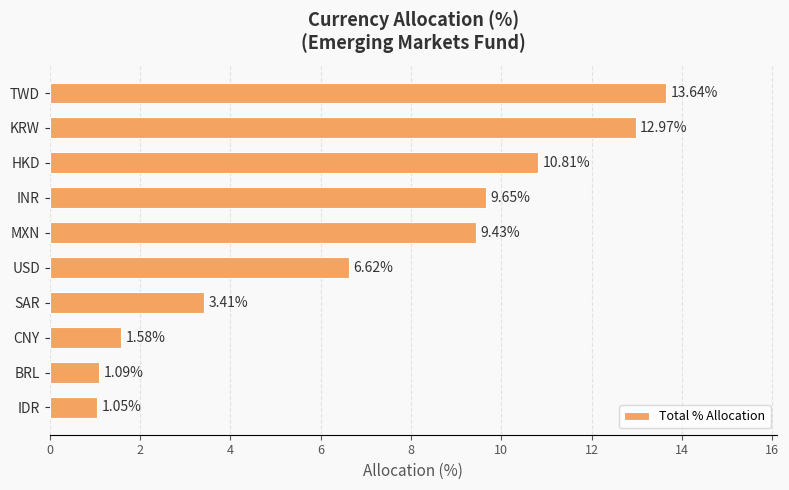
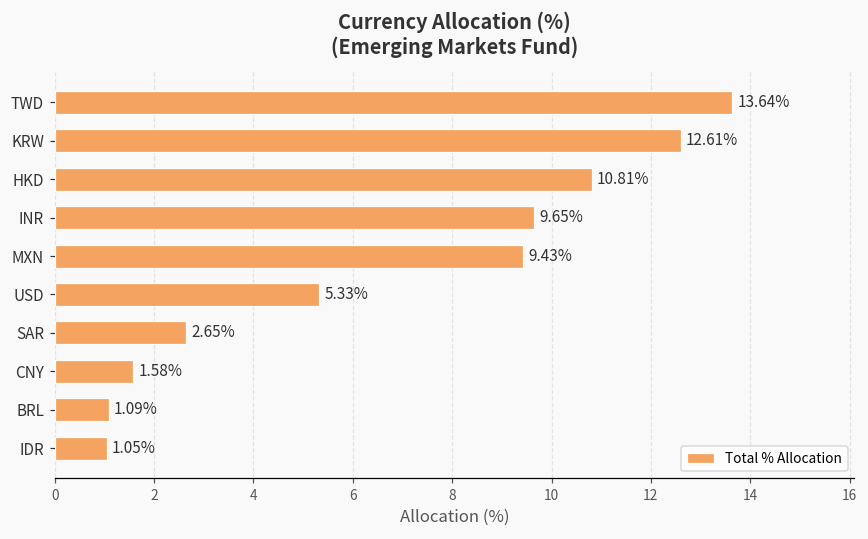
KRW: 12.97% -> 12.61%
USD: 6.62% -> 5.33%
SAR: 3.41% -> 2.65%
